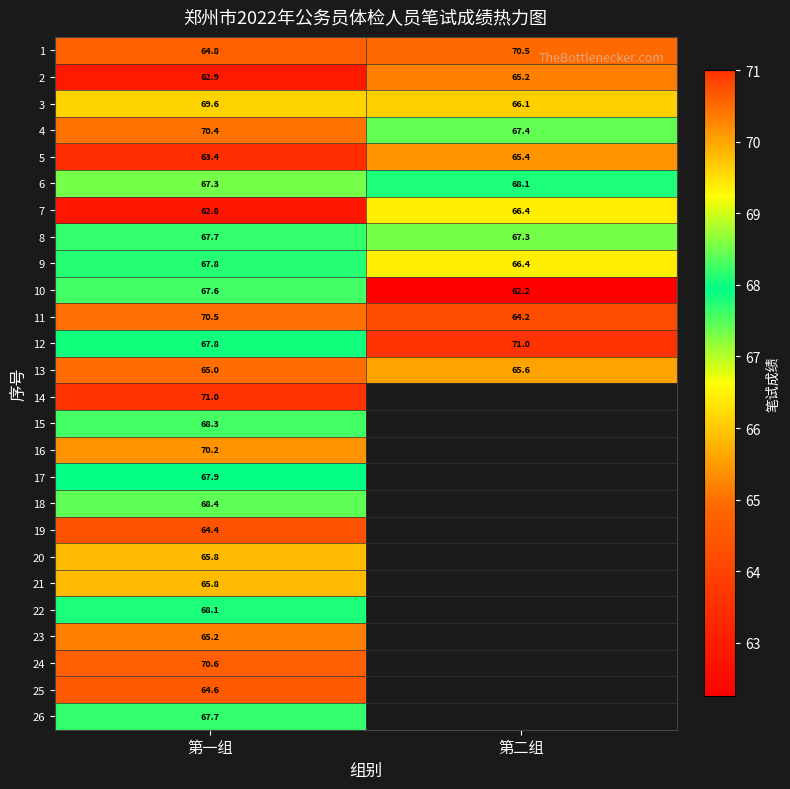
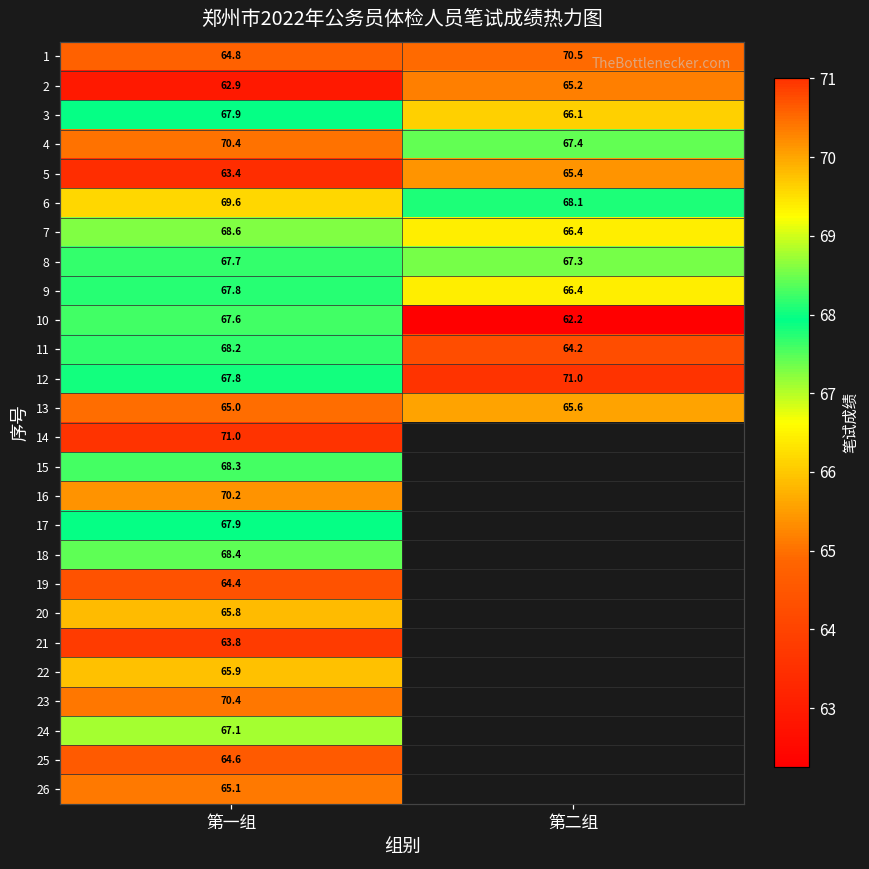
3, 第一组: 69.6 -> 67.9
6, 第一组: 67.3 -> 69.6
7, 第一组: 62.8 -> 68.6
11, 第一组: 70.5 -> 68.2
21, 第一组: 65.8 -> 63.8
22, 第一组: 68.1 -> 65.9
23, 第一组: 65.2 -> 70.4
24, 第一组: 70.6 -> 67.1
26, 第一组: 67.7 -> 65.1
